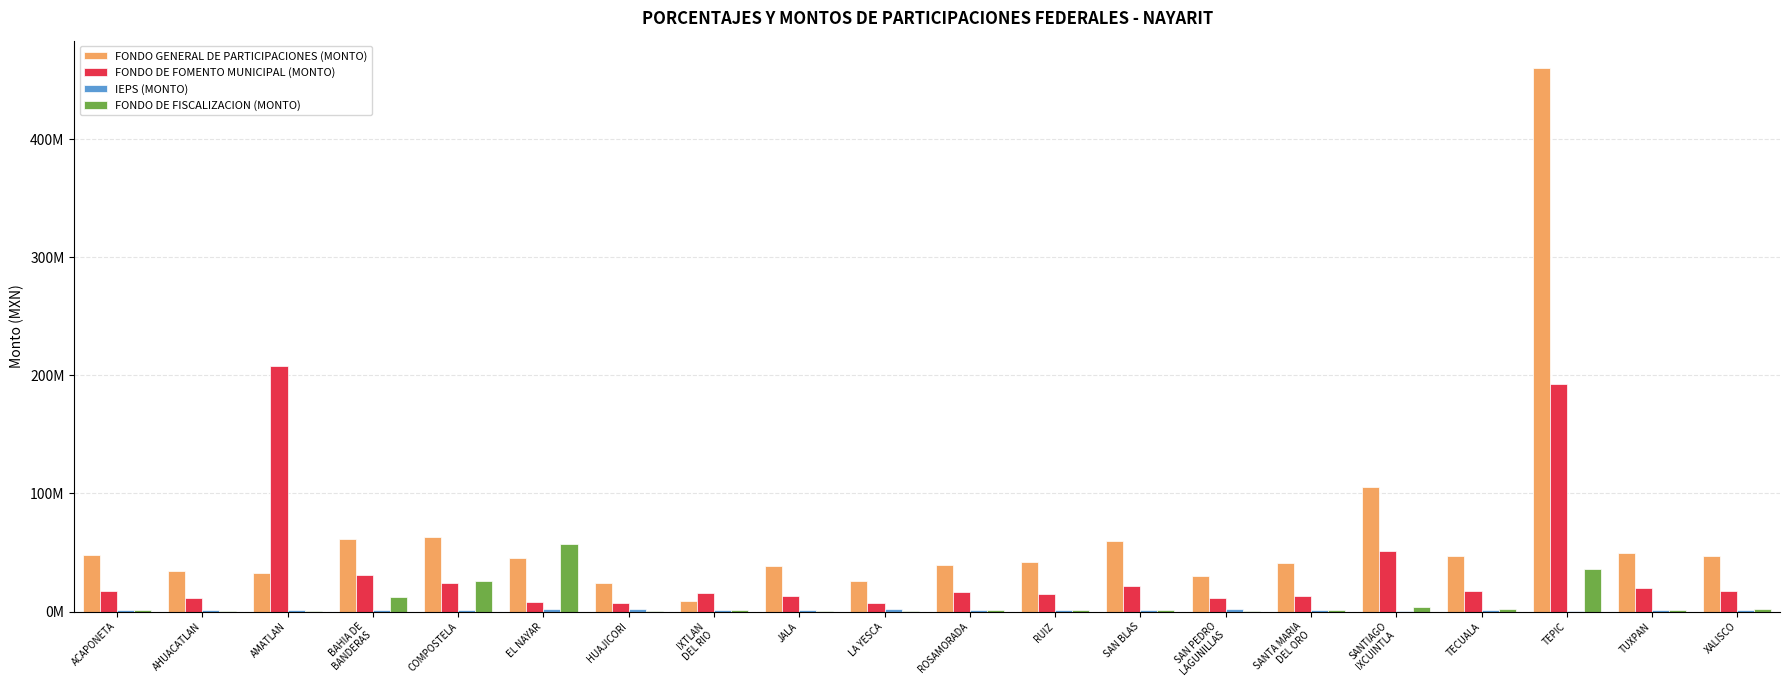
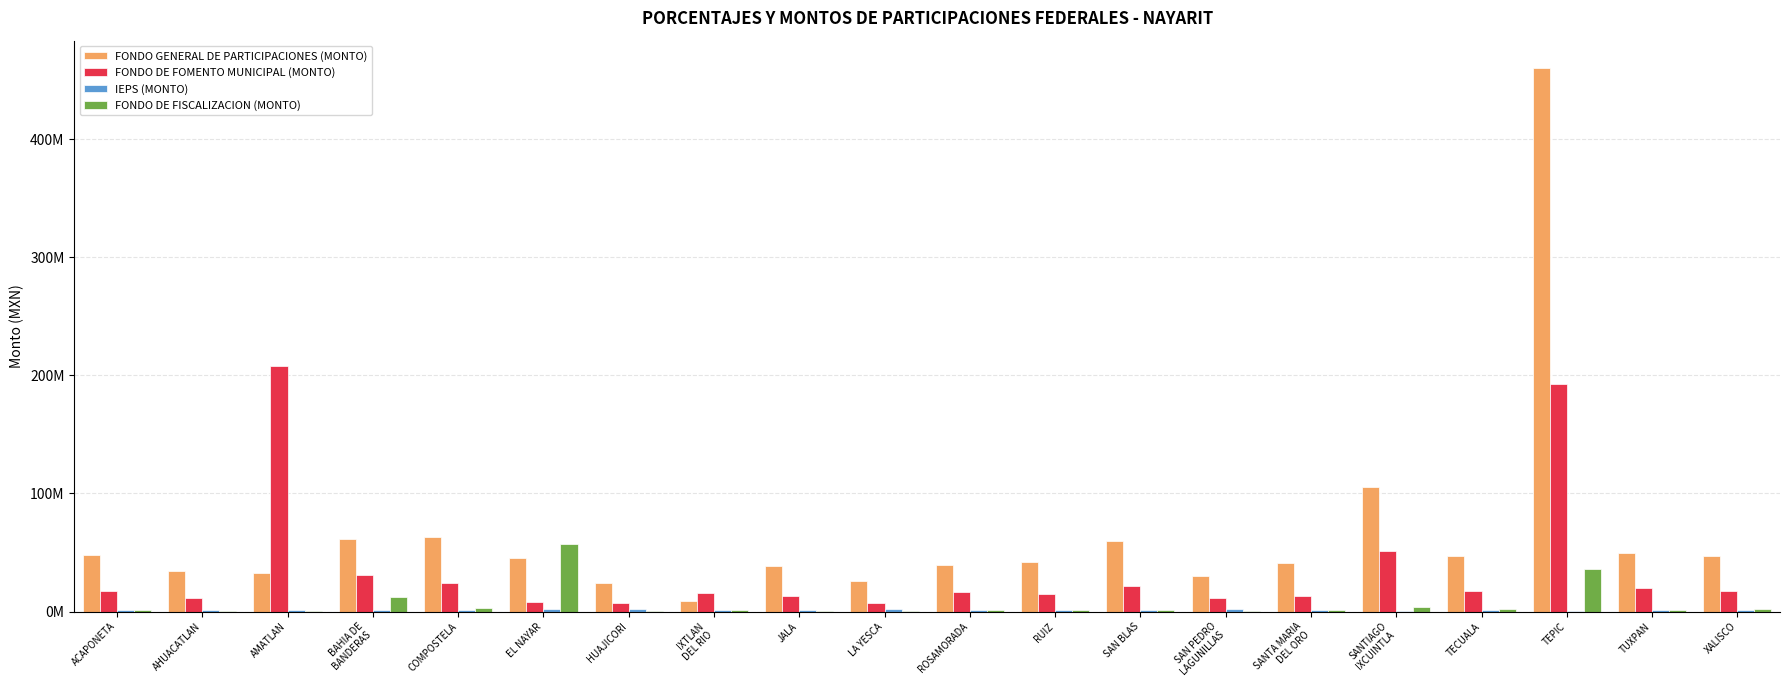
FONDO DE FISCALIZACION (MONTO), COMPOSTELA: 26000000 -> 3000000
